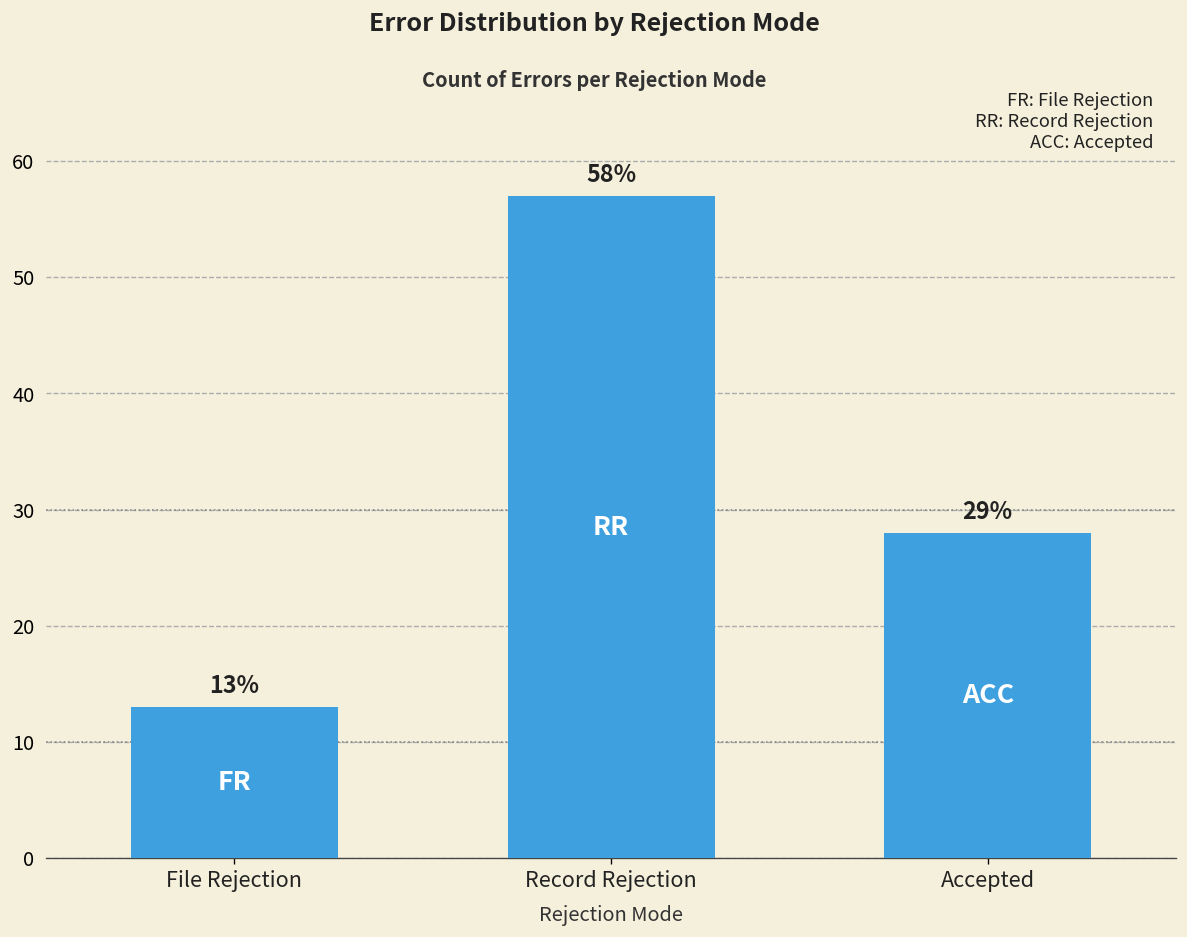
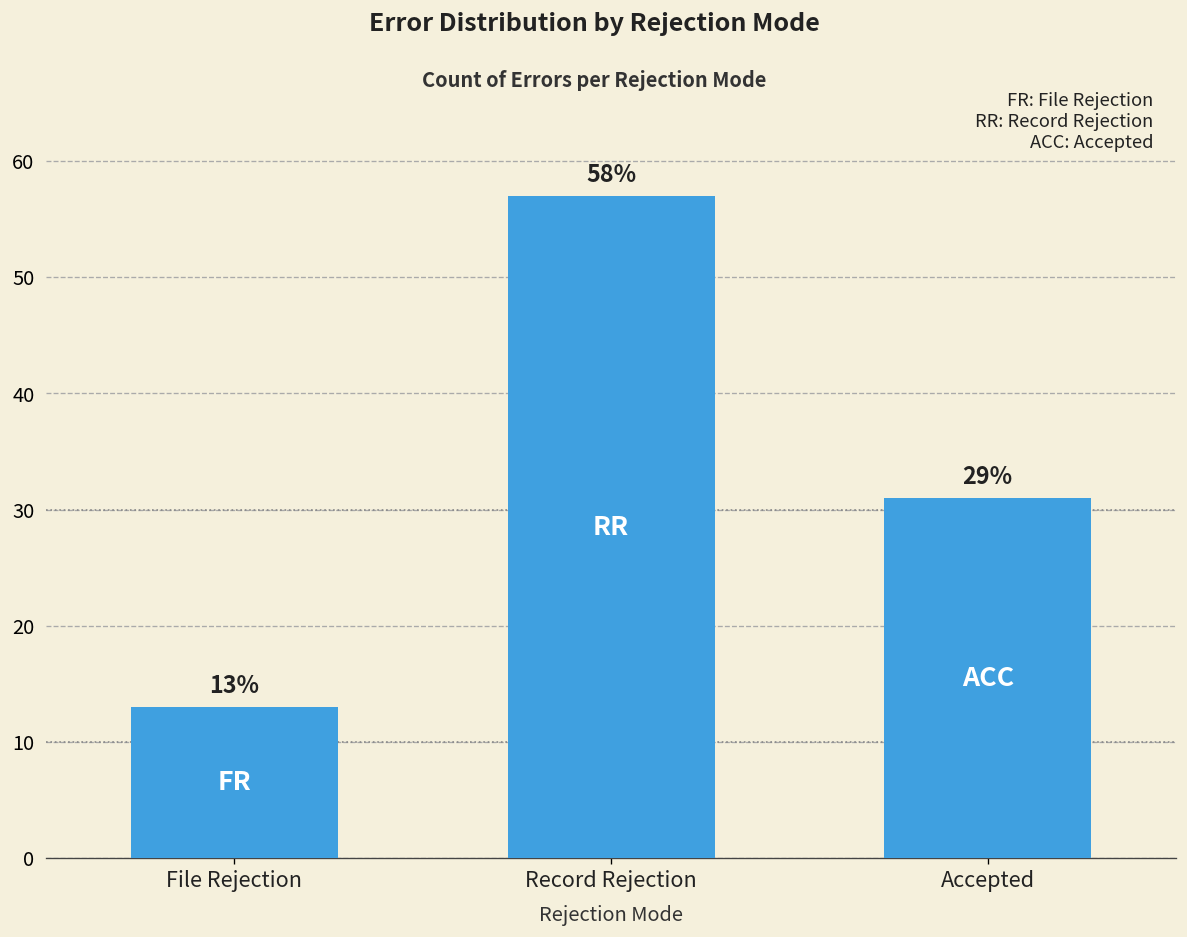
Accepted: 28 -> 31
